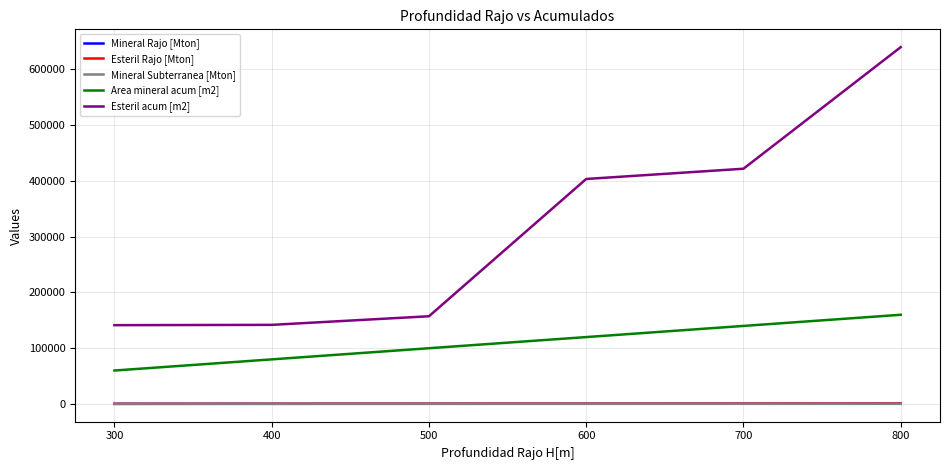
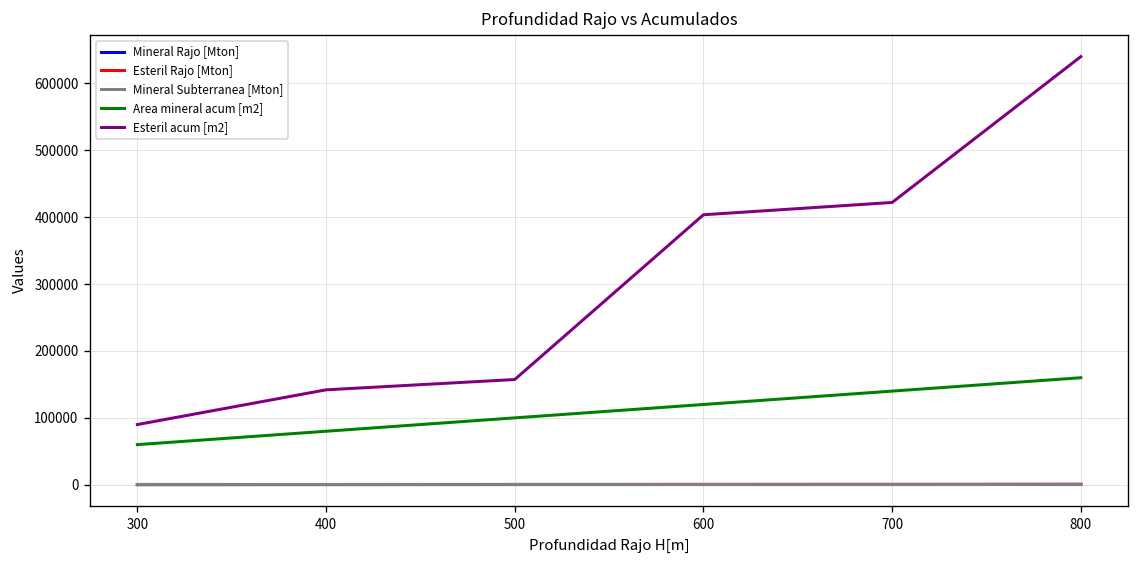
Esteril acum [m2], 300: 140000 -> 90000
